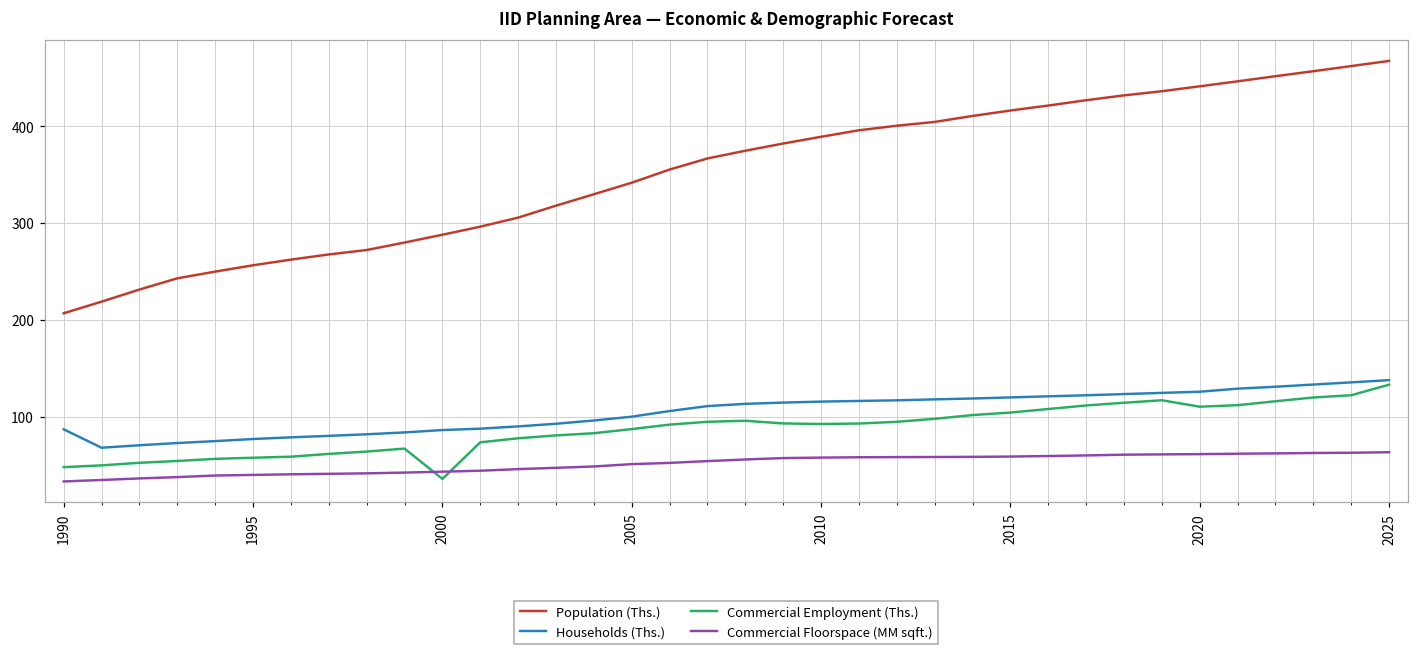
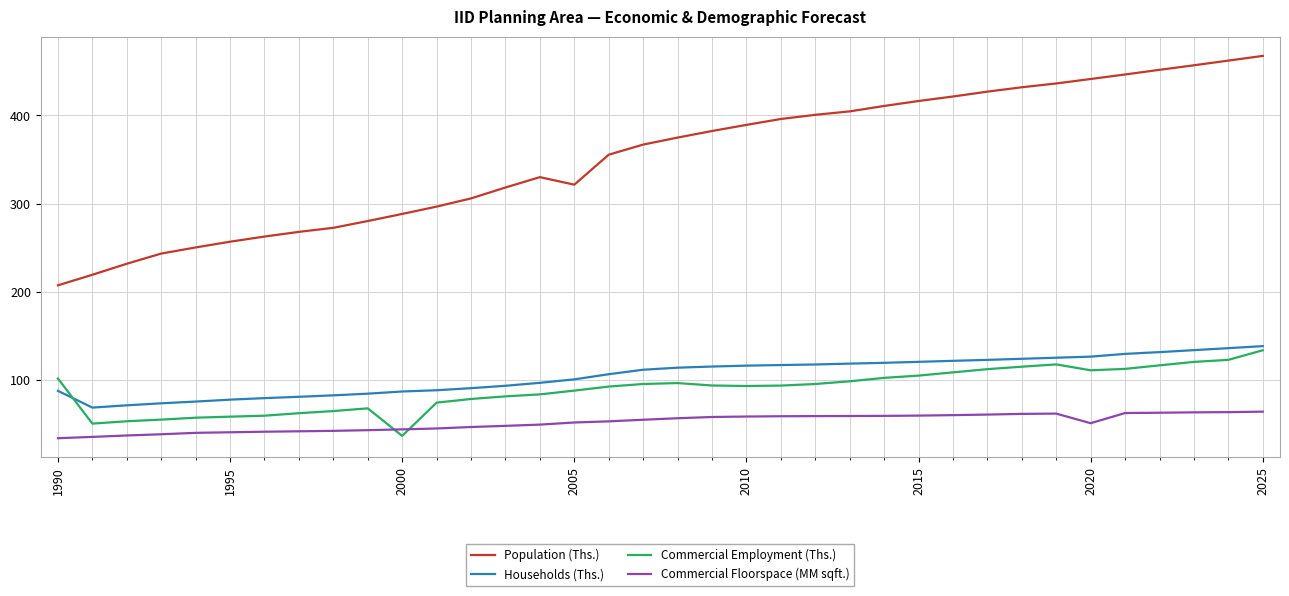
Commercial Employment (Ths.), 1990: 50 -> 100
Population (Ths.), 2005: 340 -> 320
Commercial Floorspace (MM sqft.), 2020: 60 -> 50
